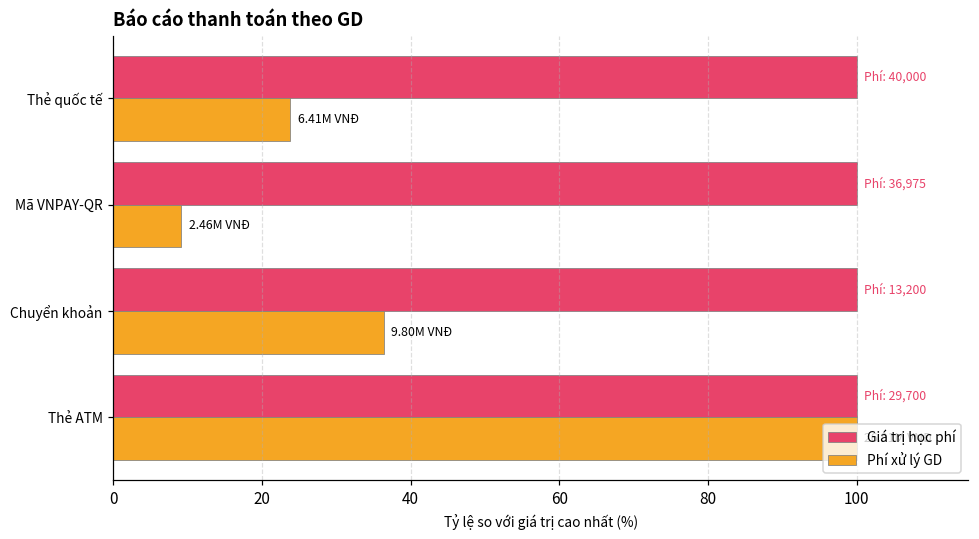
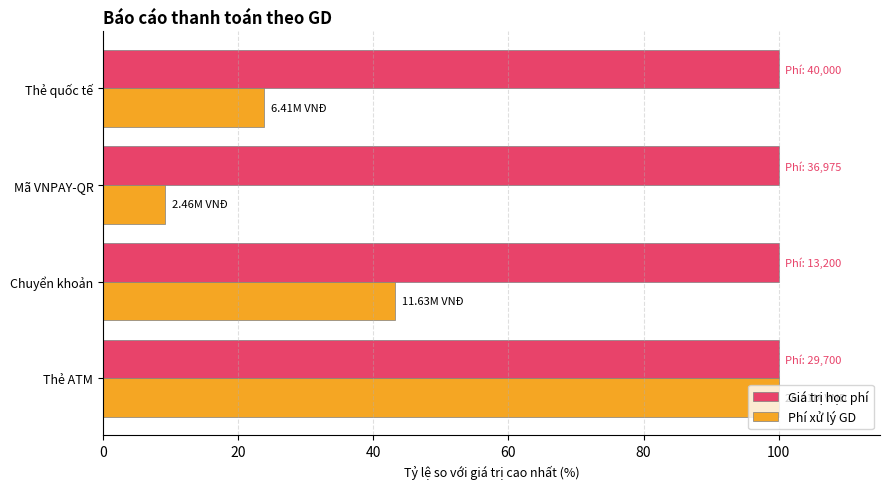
Phí xử lý GD, Chuyển khoản: 9.80M -> 11.63M
